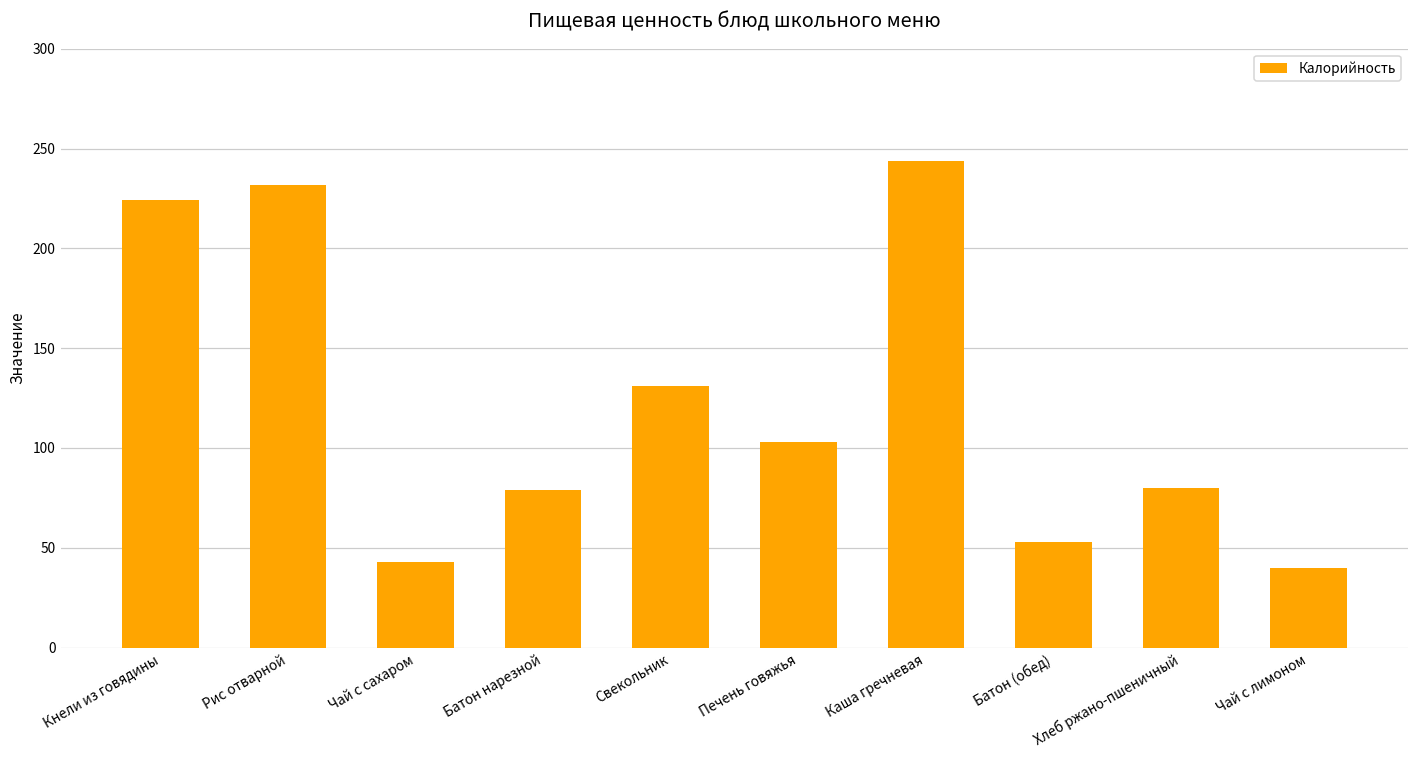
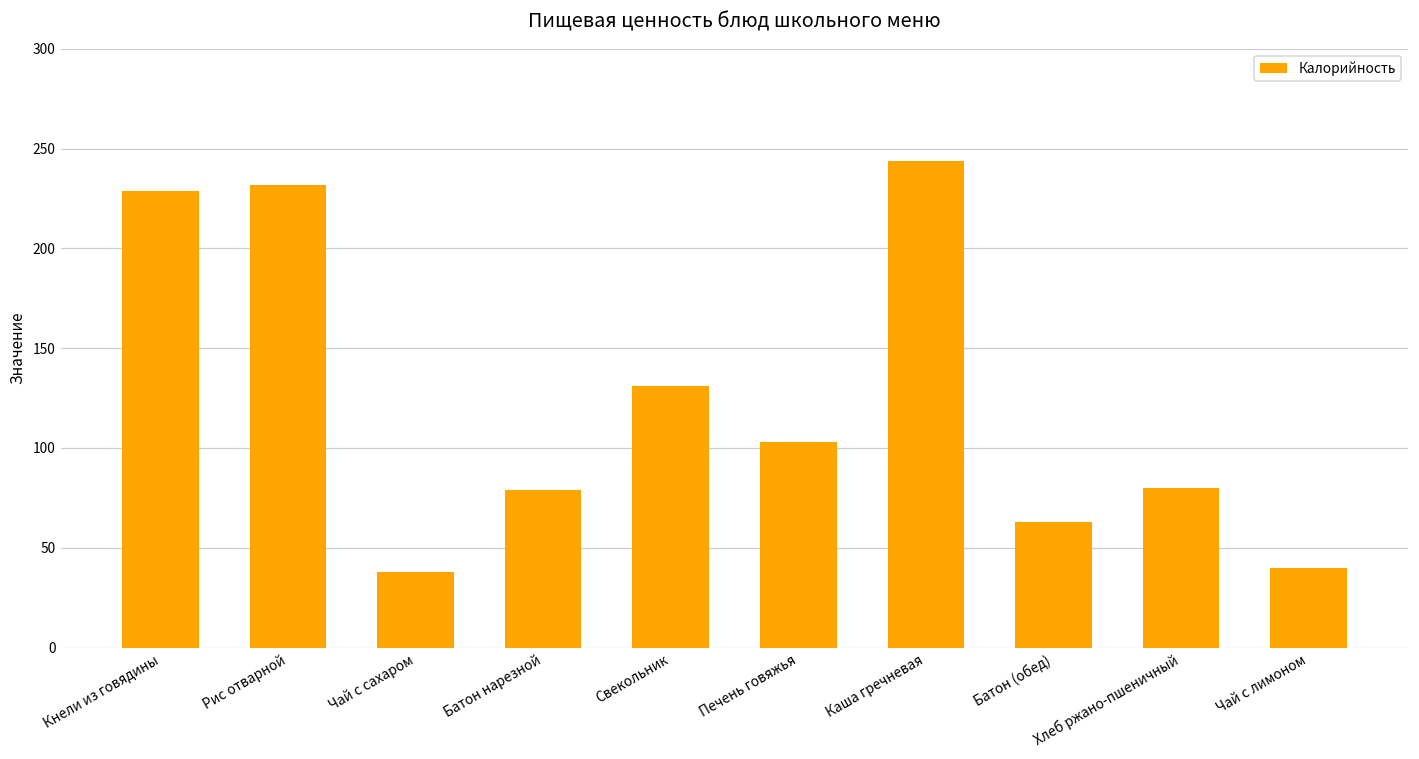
Кнели из говядины: 224 -> 229
Чай с сахаром: 43 -> 38
Батон (обед): 53 -> 63
